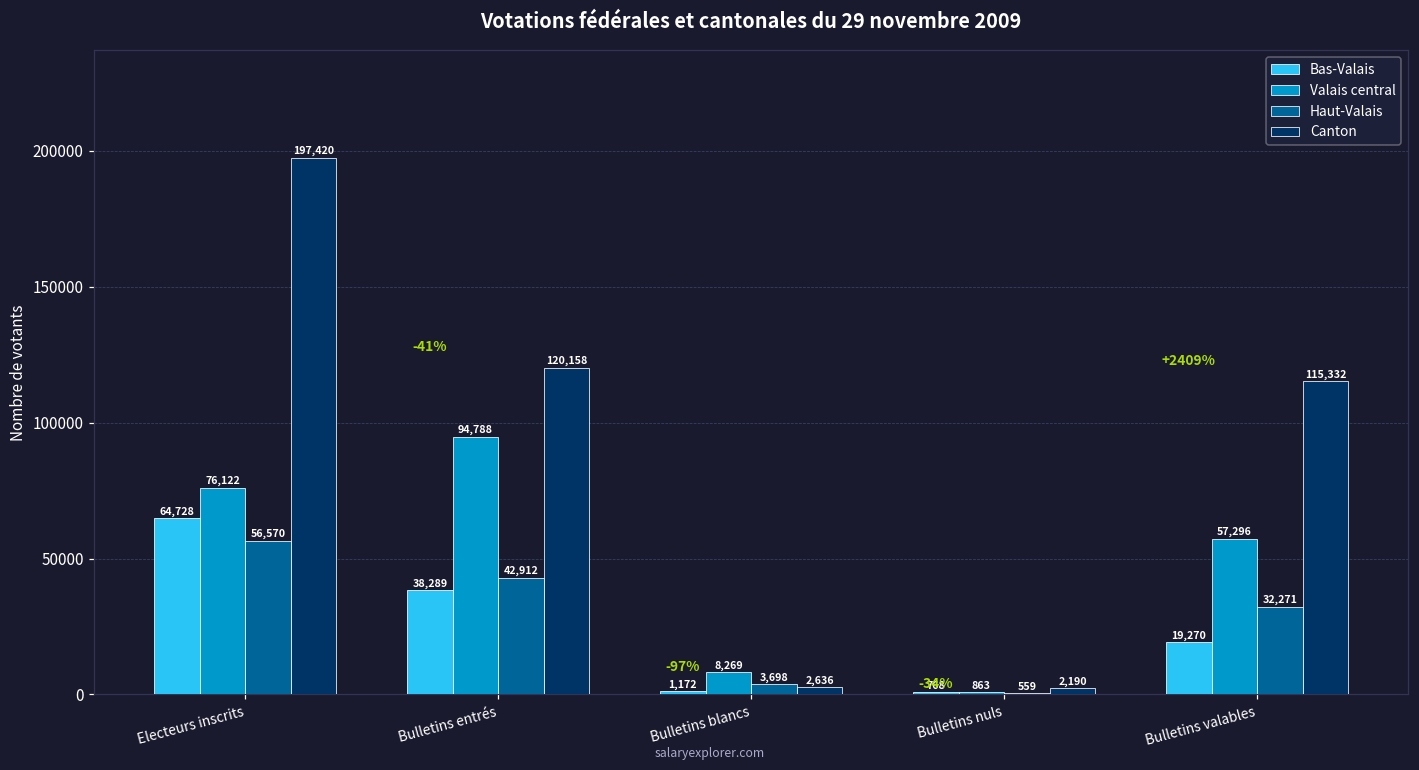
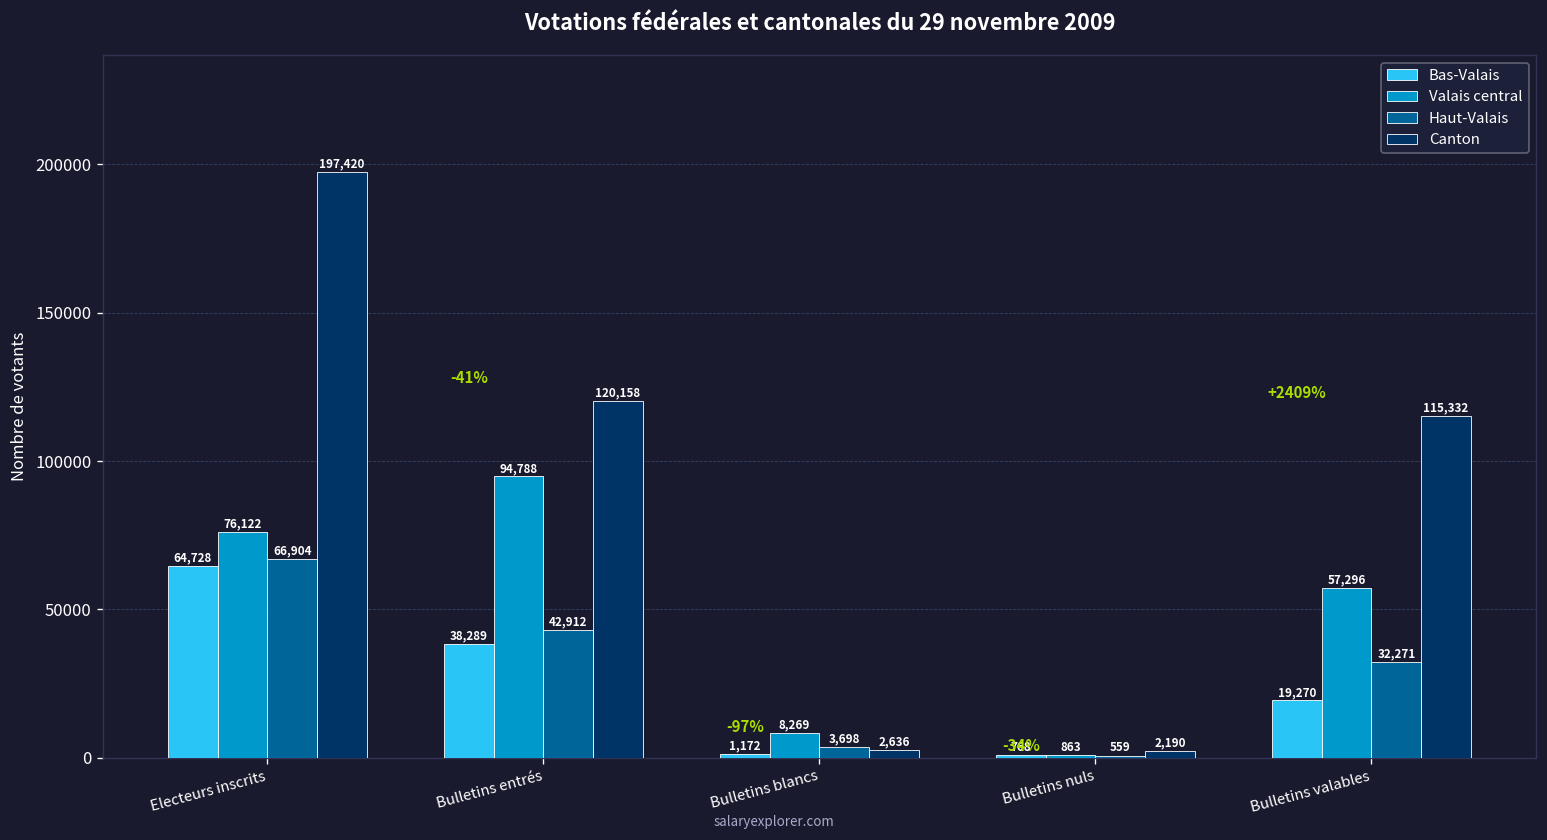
Haut-Valais, Electeurs inscrits: 56,570 -> 66,904
